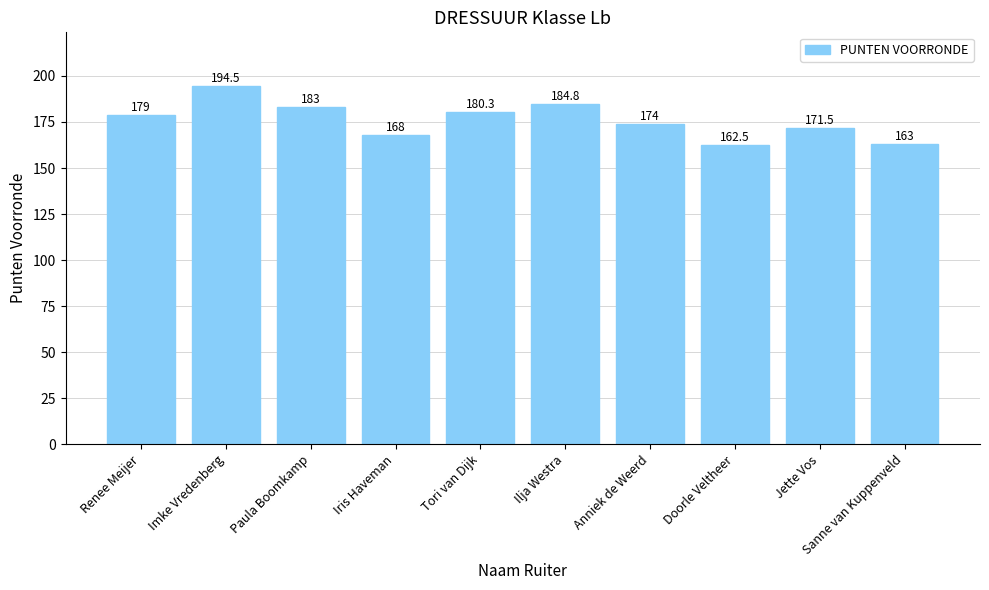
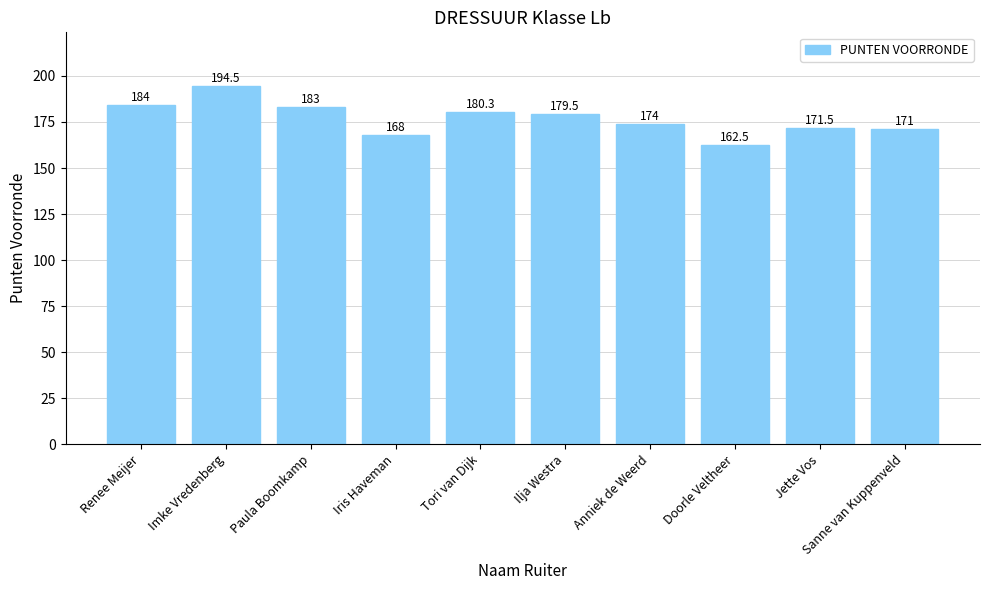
Renee Meijer: 179 -> 184
Ilja Westra: 184.8 -> 179.5
Sanne van Kuppenveld: 163 -> 171
